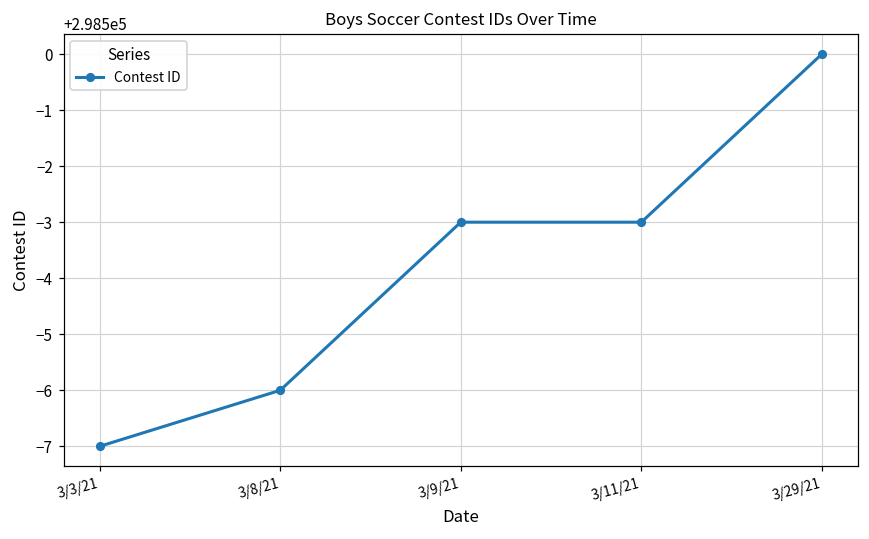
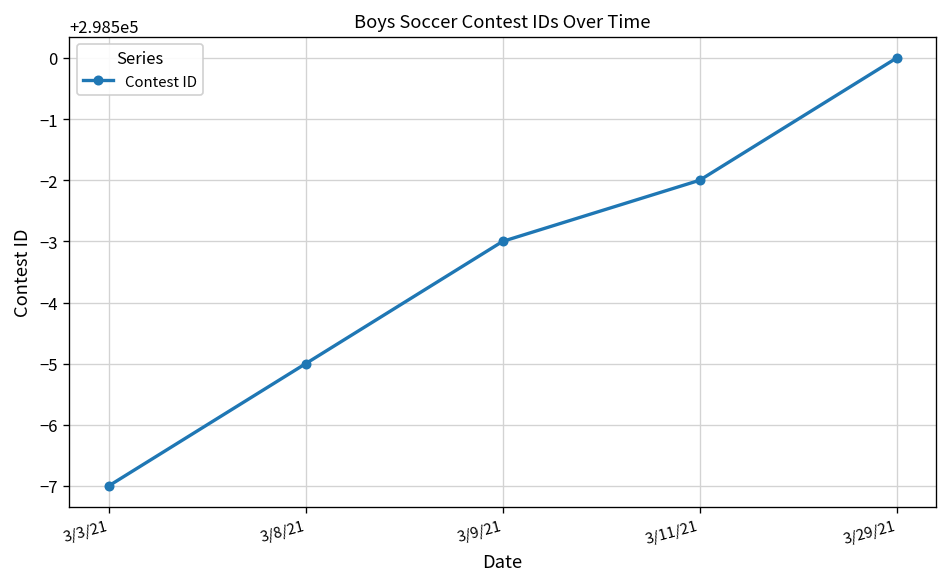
3/8/21: 298494 -> 298495
3/11/21: 298497 -> 298498
